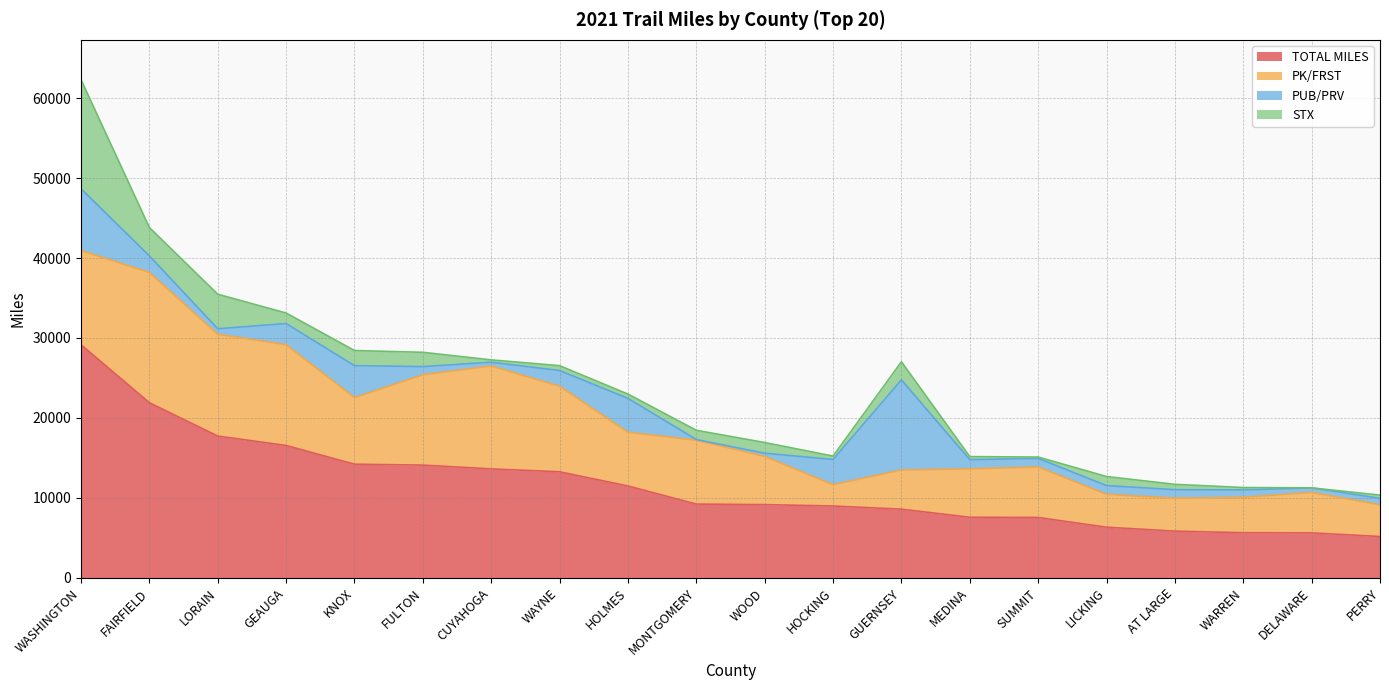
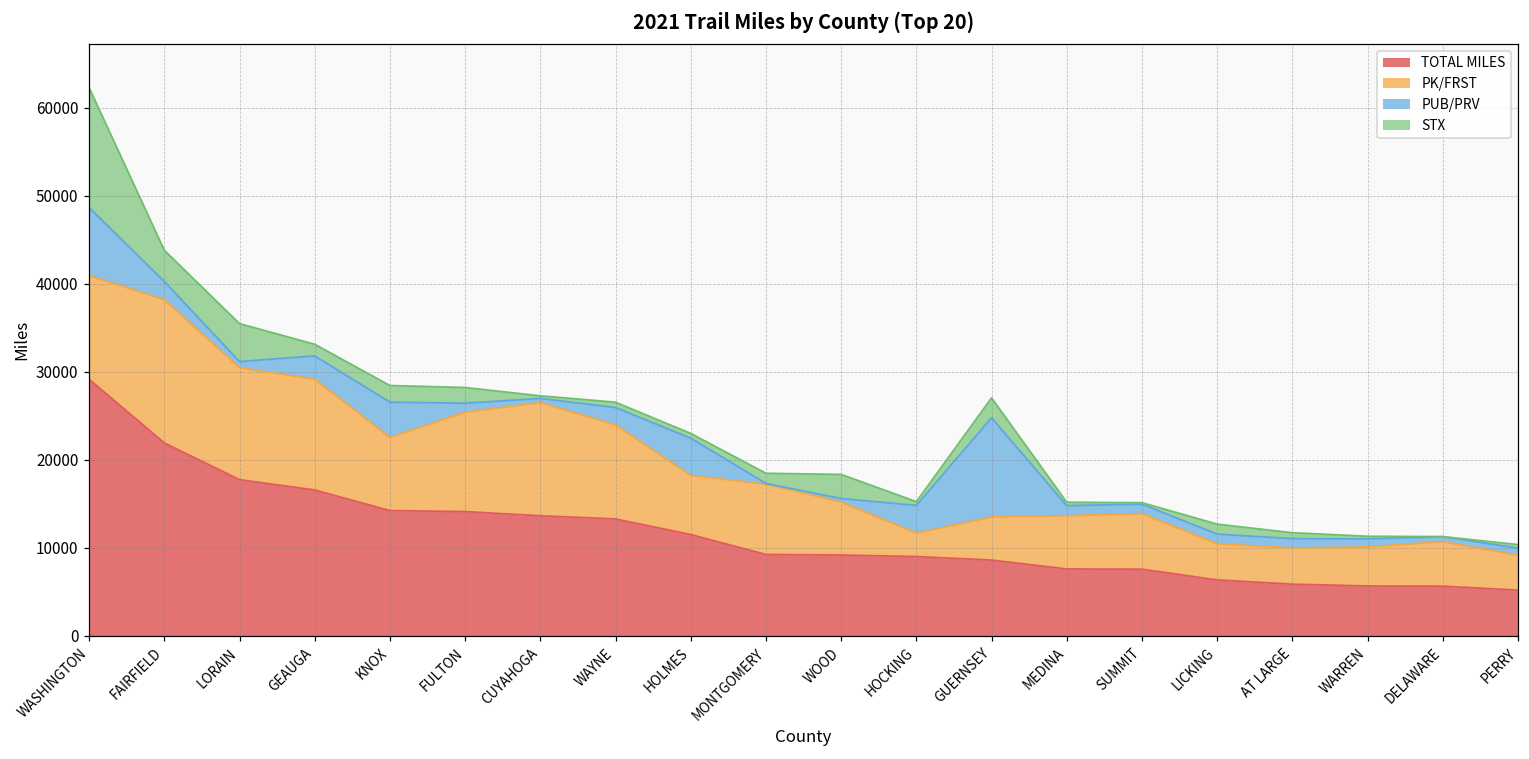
STX, WOOD: 1000 -> 3000
